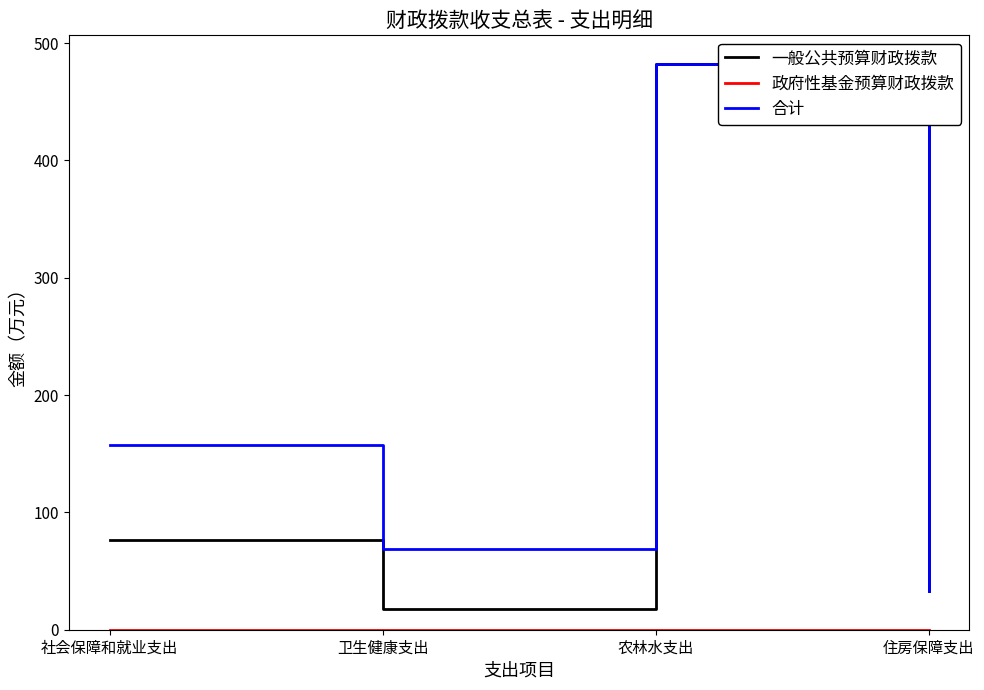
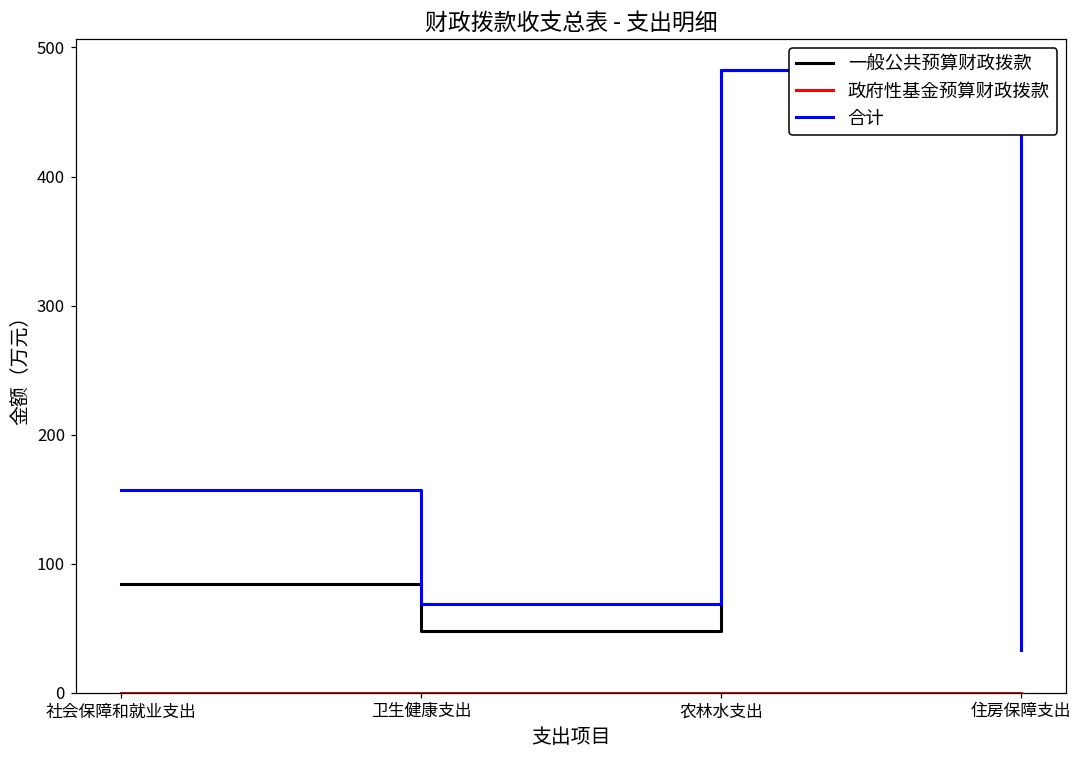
一般公共预算财政拨款, 社会保障和就业支出: 77 -> 84
一般公共预算财政拨款, 卫生健康支出: 17 -> 48
